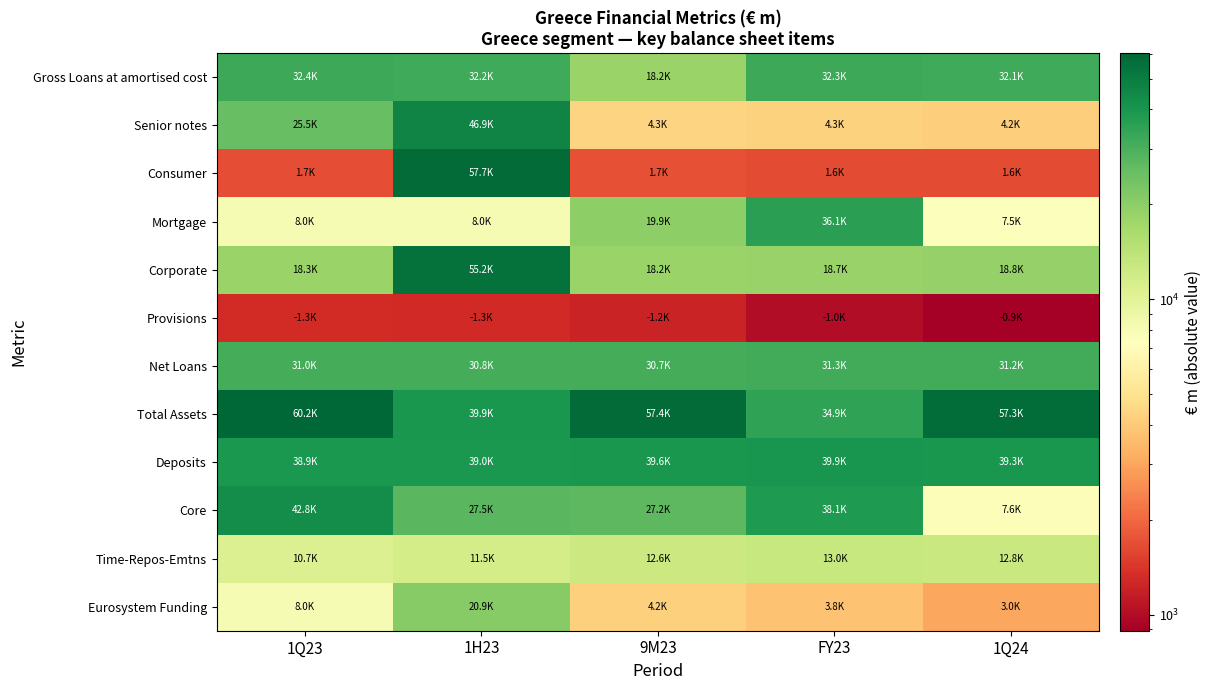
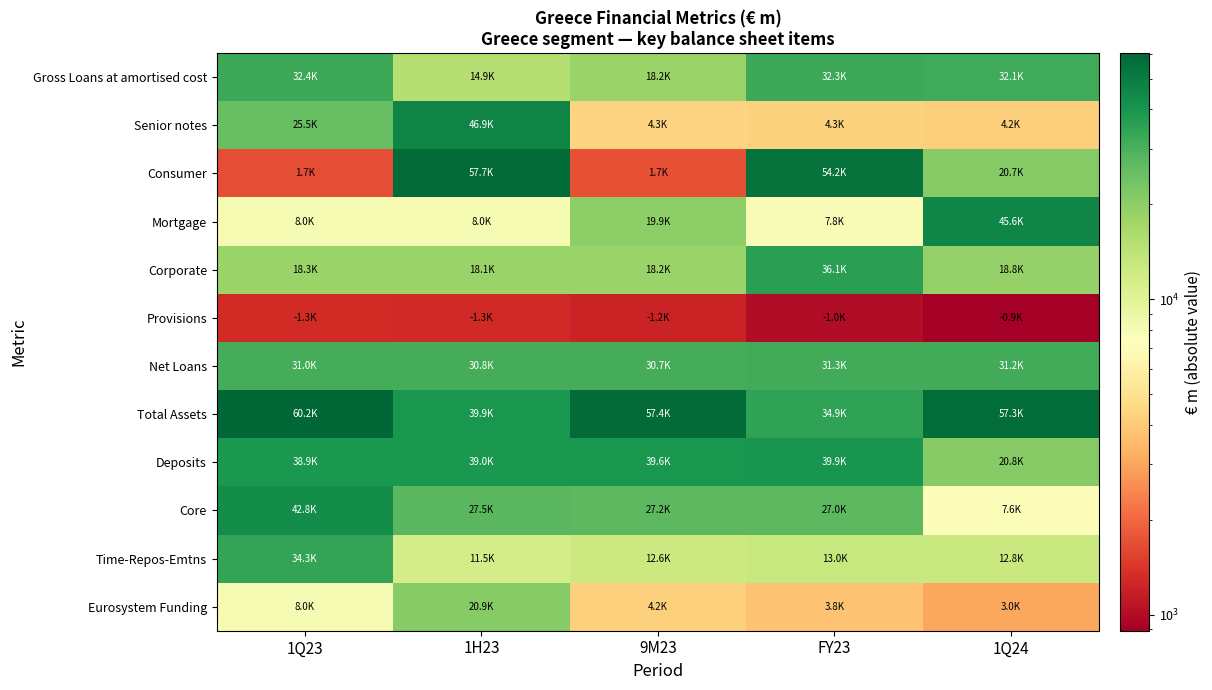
Gross Loans at amortised cost, 1H23: 32.2K -> 14.9K
Consumer, FY23: 1.6K -> 54.2K
Consumer, 1Q24: 1.6K -> 20.7K
Mortgage, FY23: 36.1K -> 7.8K
Mortgage, 1Q24: 7.5K -> 45.6K
Corporate, 1H23: 55.2K -> 18.1K
Corporate, FY23: 18.7K -> 36.1K
Deposits, 1Q24: 39.3K -> 20.8K
Core, FY23: 38.1K -> 27.0K
Time-Repos-Emtns, 1Q23: 10.7K -> 34.3K
